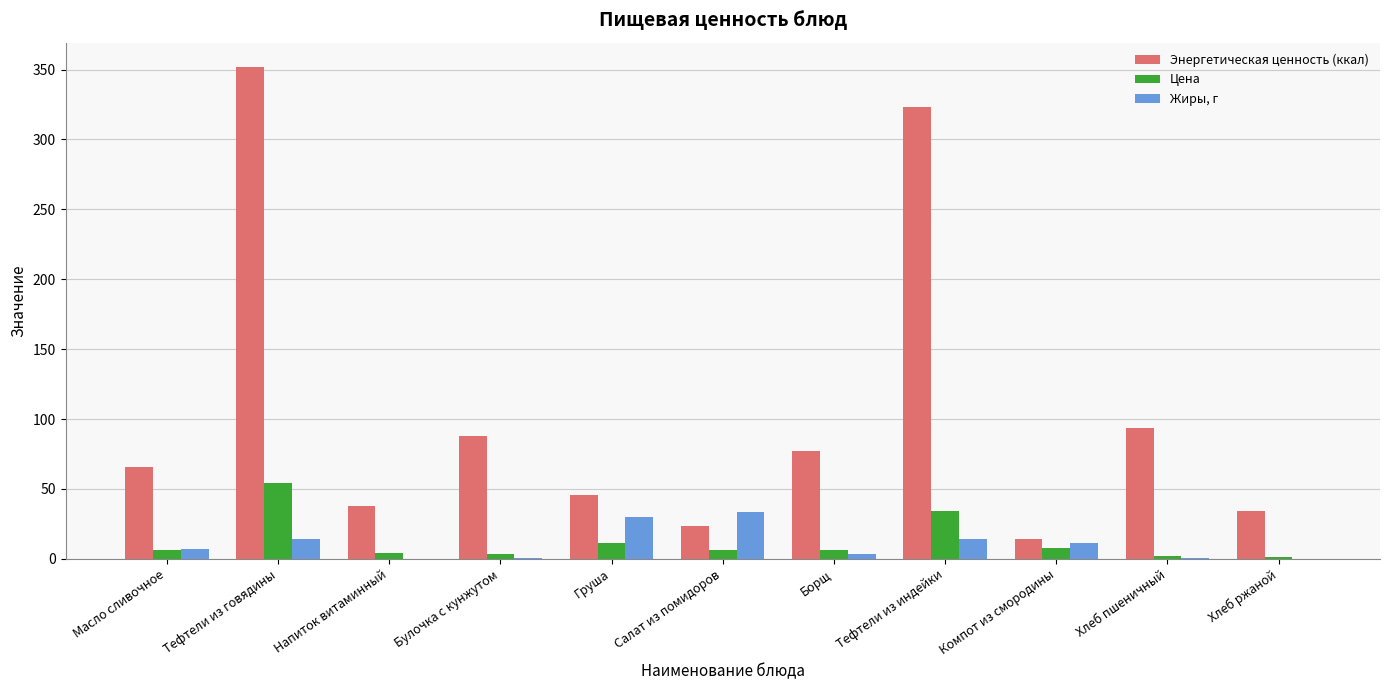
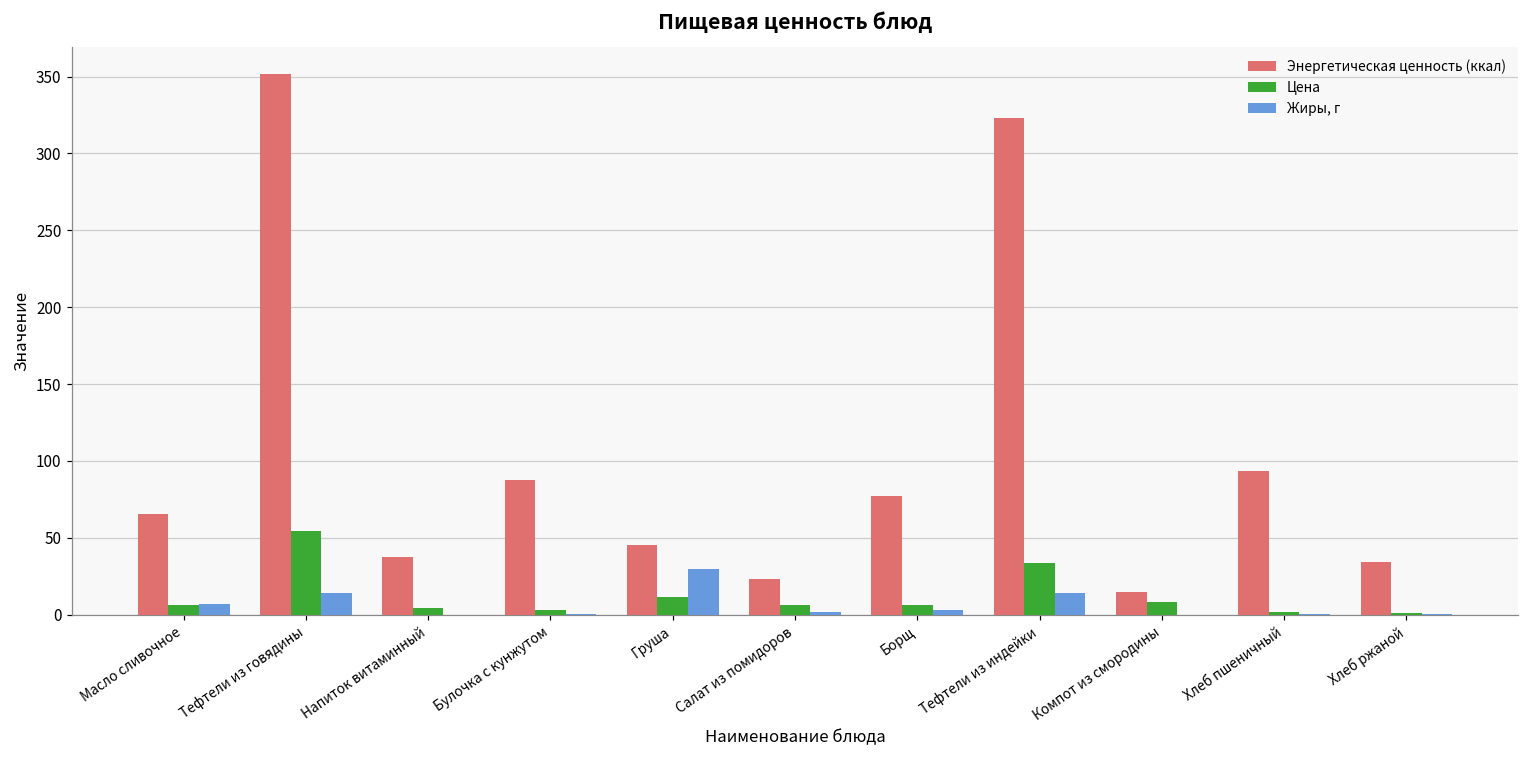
Жиры, г, Салат из помидоров: 34 -> 2
Жиры, г, Компот из смородины: 11 -> 0
